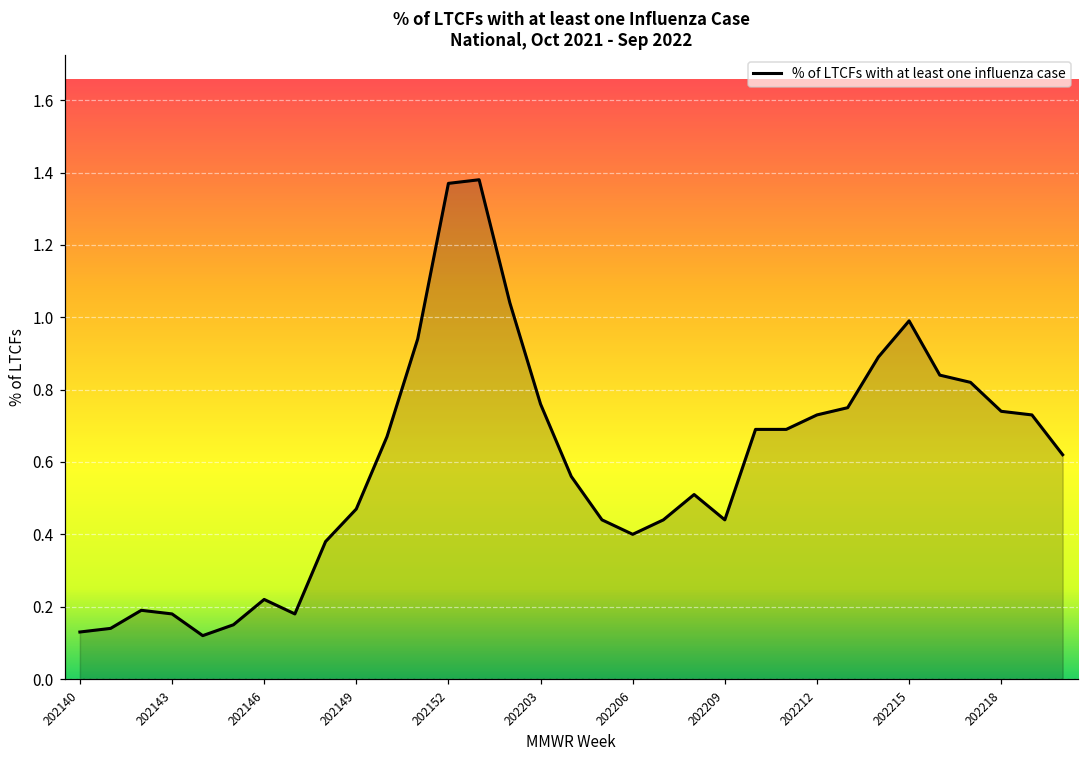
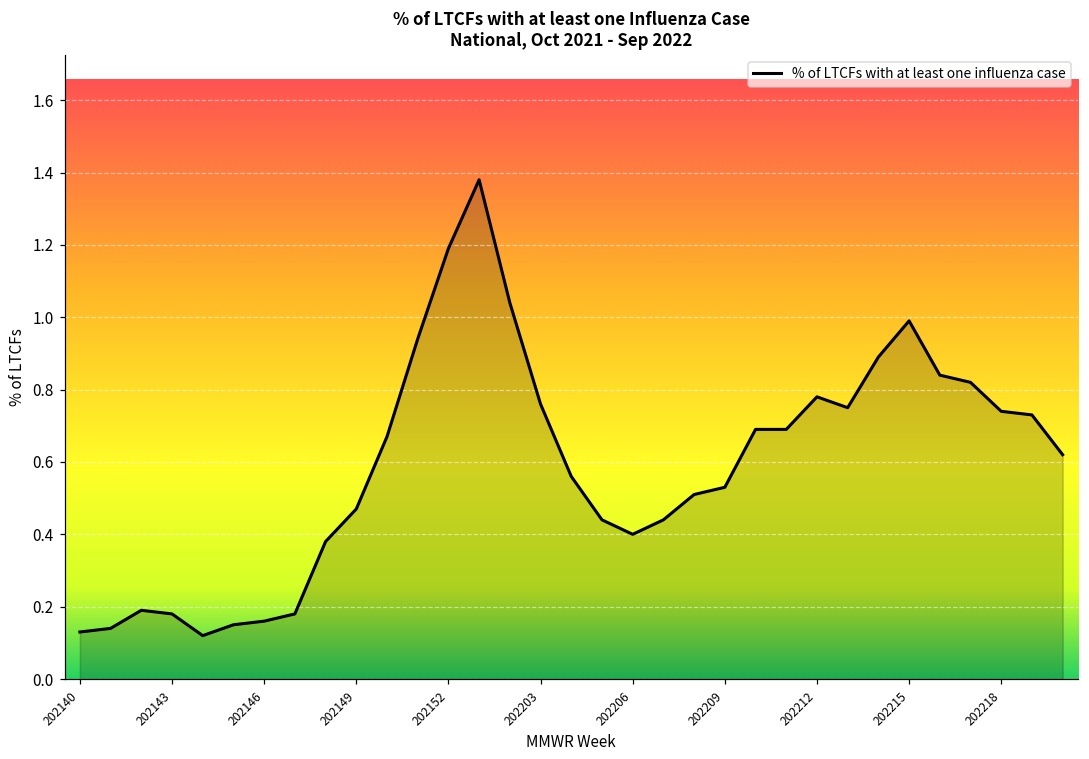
202146: 0.22 -> 0.16
202152: 1.37 -> 1.19
202209: 0.44 -> 0.53
202212: 0.73 -> 0.78
